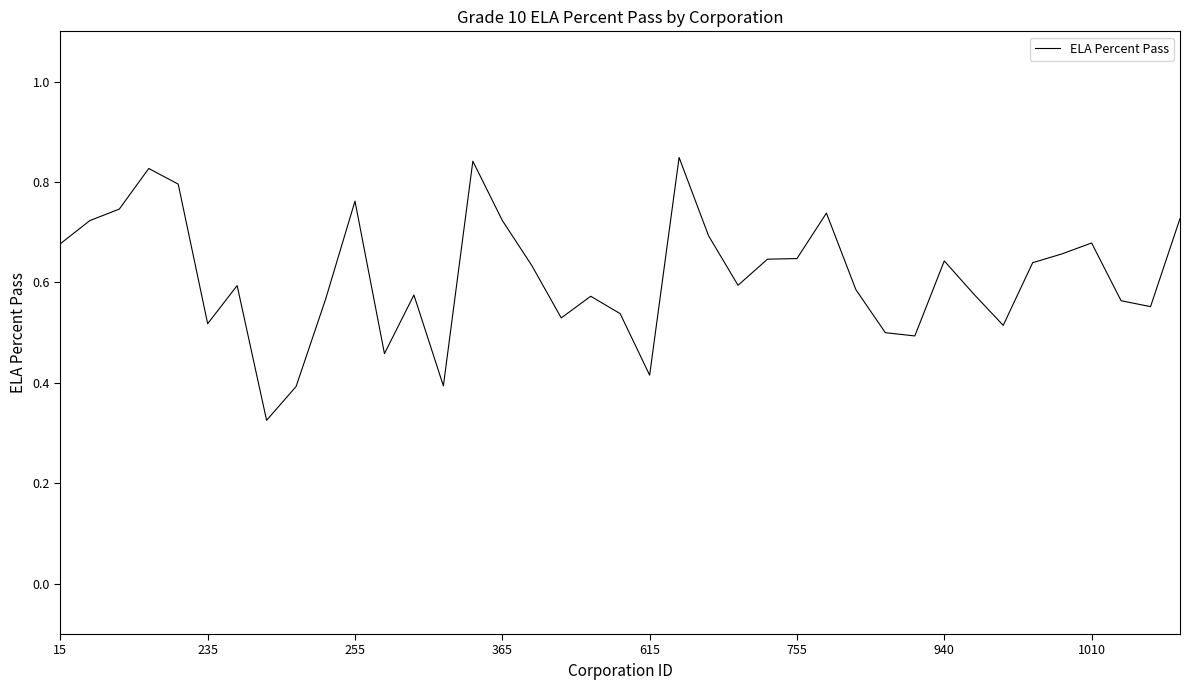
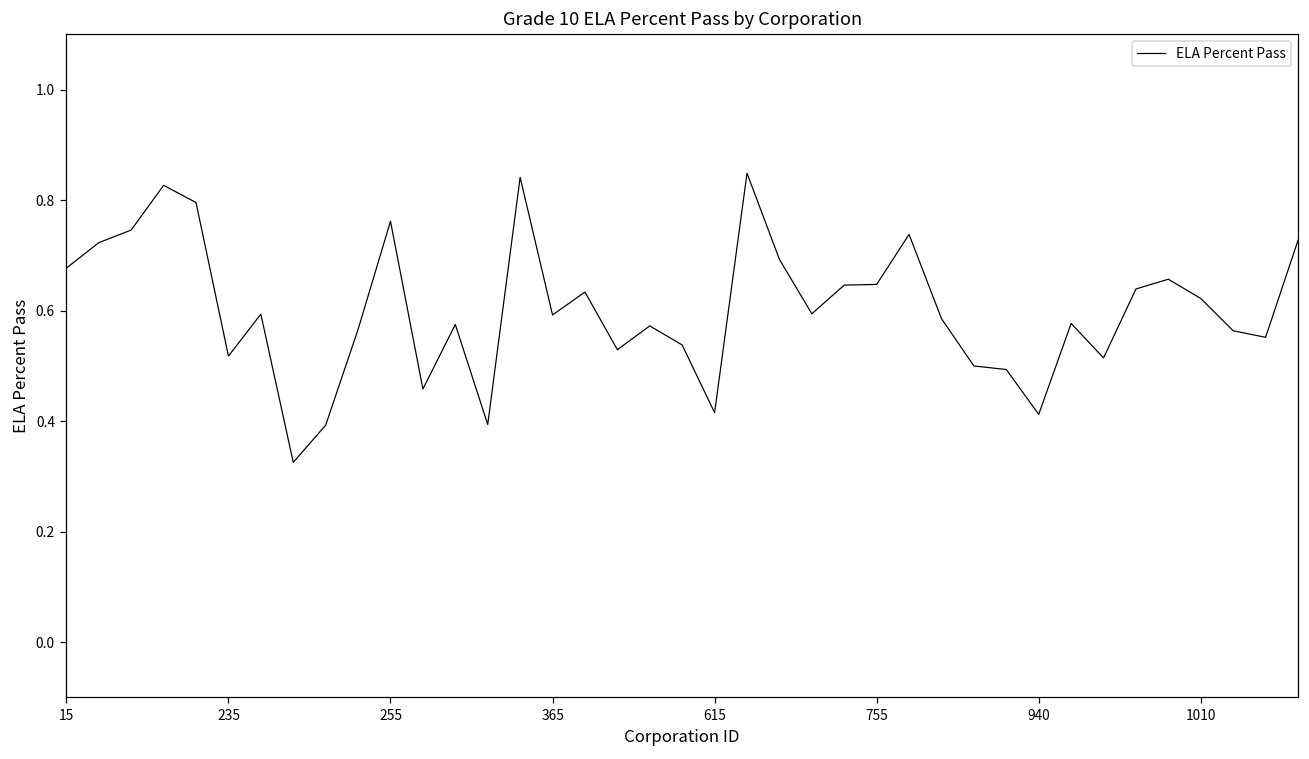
365: 0.72 -> 0.59
940: 0.64 -> 0.41
1010: 0.68 -> 0.62
